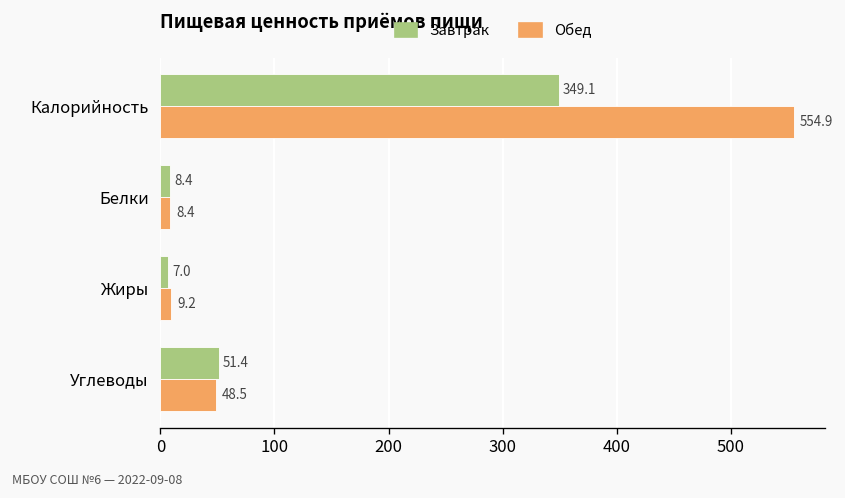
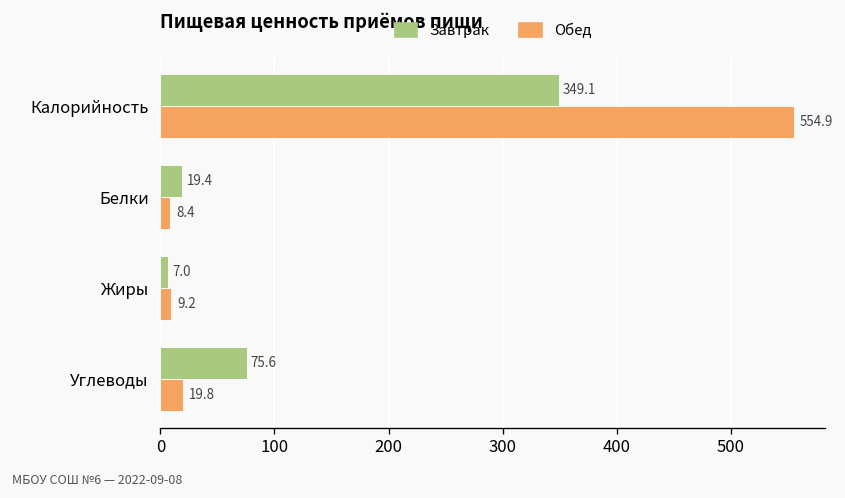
Завтрак, Белки: 8.4 -> 19.4
Завтрак, Углеводы: 51.4 -> 75.6
Обед, Углеводы: 48.5 -> 19.8
